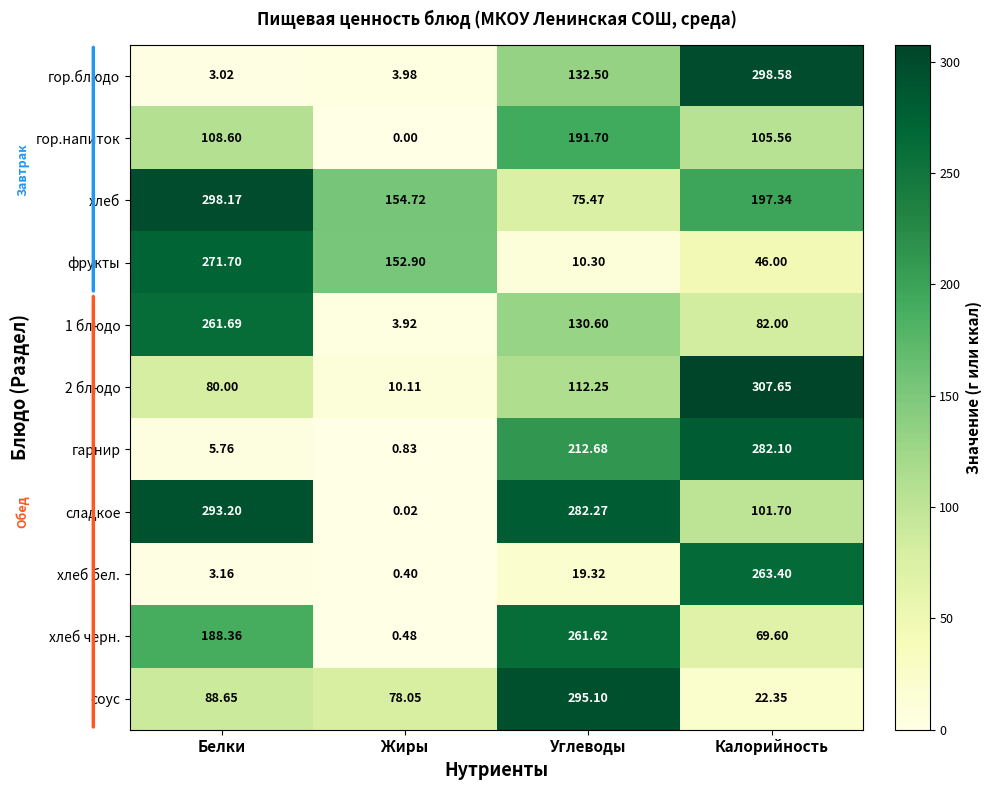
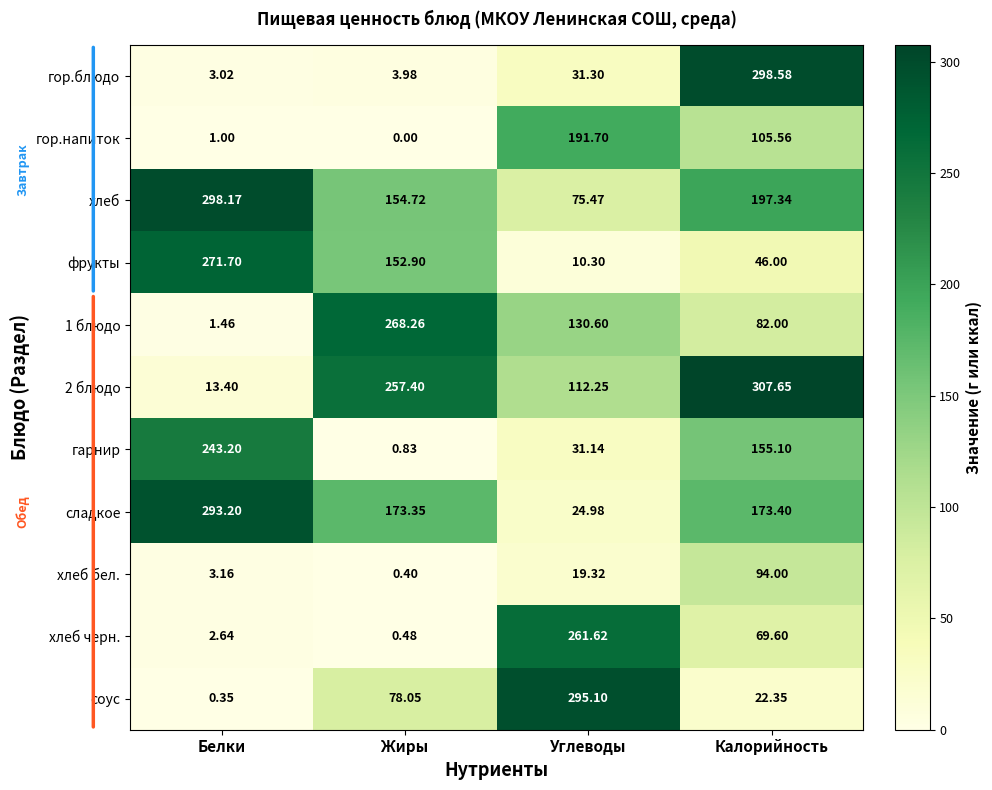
гор.блюдо, Углеводы: 132.50 -> 31.30
гор.напиток, Белки: 108.60 -> 1.00
1 блюдо, Белки: 261.69 -> 1.46
1 блюдо, Жиры: 3.92 -> 268.26
2 блюдо, Белки: 80.00 -> 13.40
2 блюдо, Жиры: 10.11 -> 257.40
гарнир, Белки: 5.76 -> 243.20
гарнир, Углеводы: 212.68 -> 31.14
гарнир, Калорийность: 282.10 -> 155.10
сладкое, Жиры: 0.02 -> 173.35
сладкое, Углеводы: 282.27 -> 24.98
сладкое, Калорийность: 101.70 -> 173.40
хлеб бел., Калорийность: 263.40 -> 94.00
хлеб черн., Белки: 188.36 -> 2.64
соус, Белки: 88.65 -> 0.35
